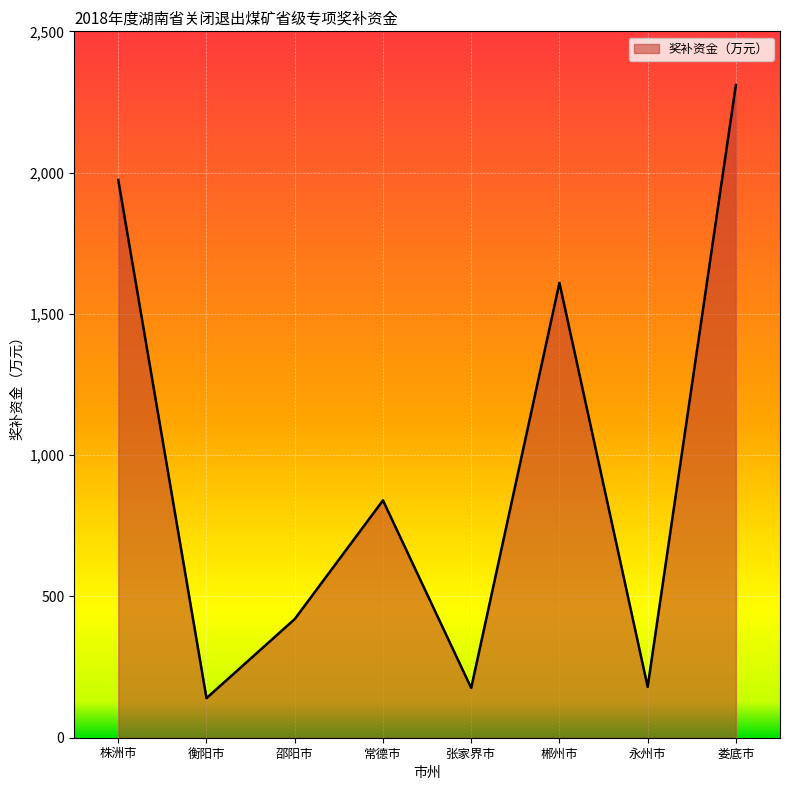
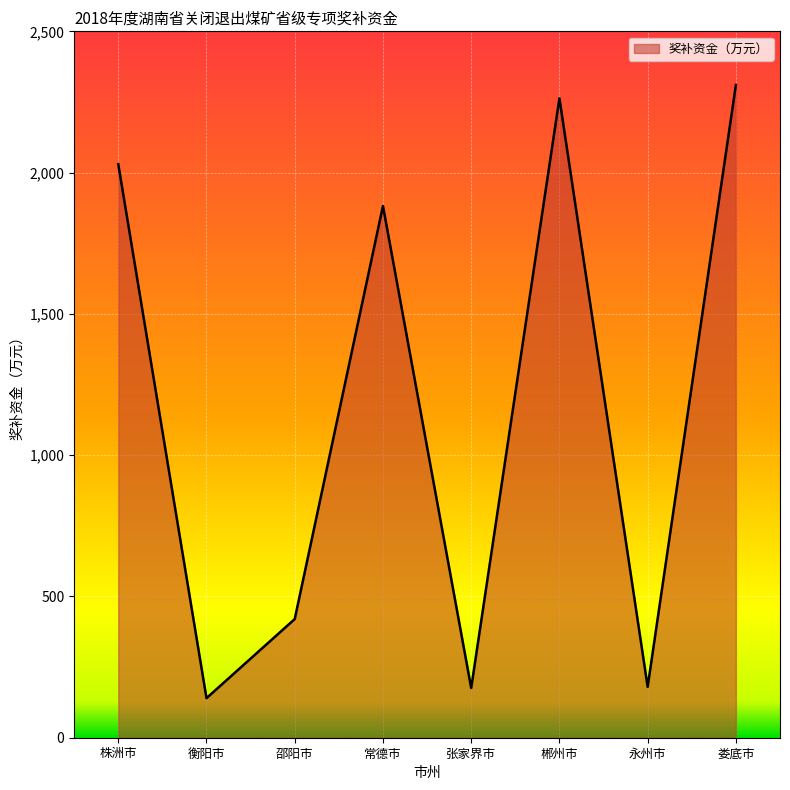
株洲市: 1,970 -> 2,030
常德市: 840 -> 1,880
郴州市: 1,610 -> 2,260
